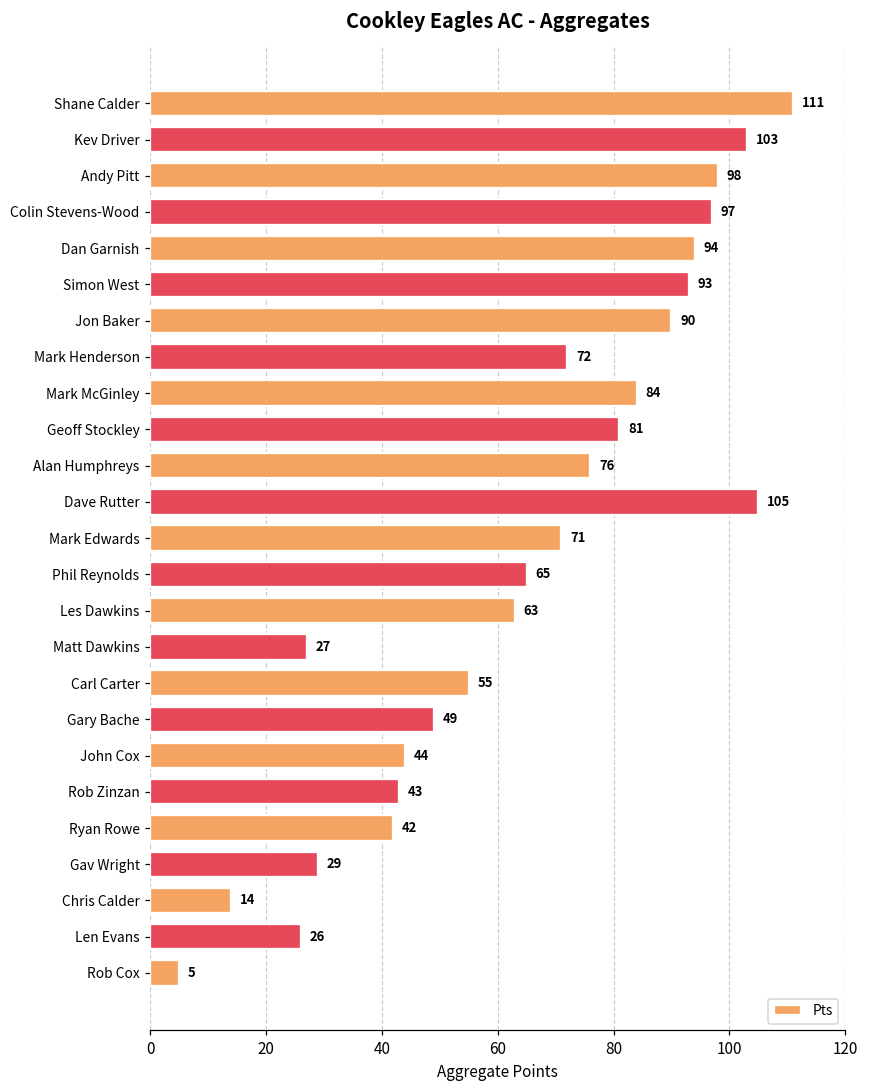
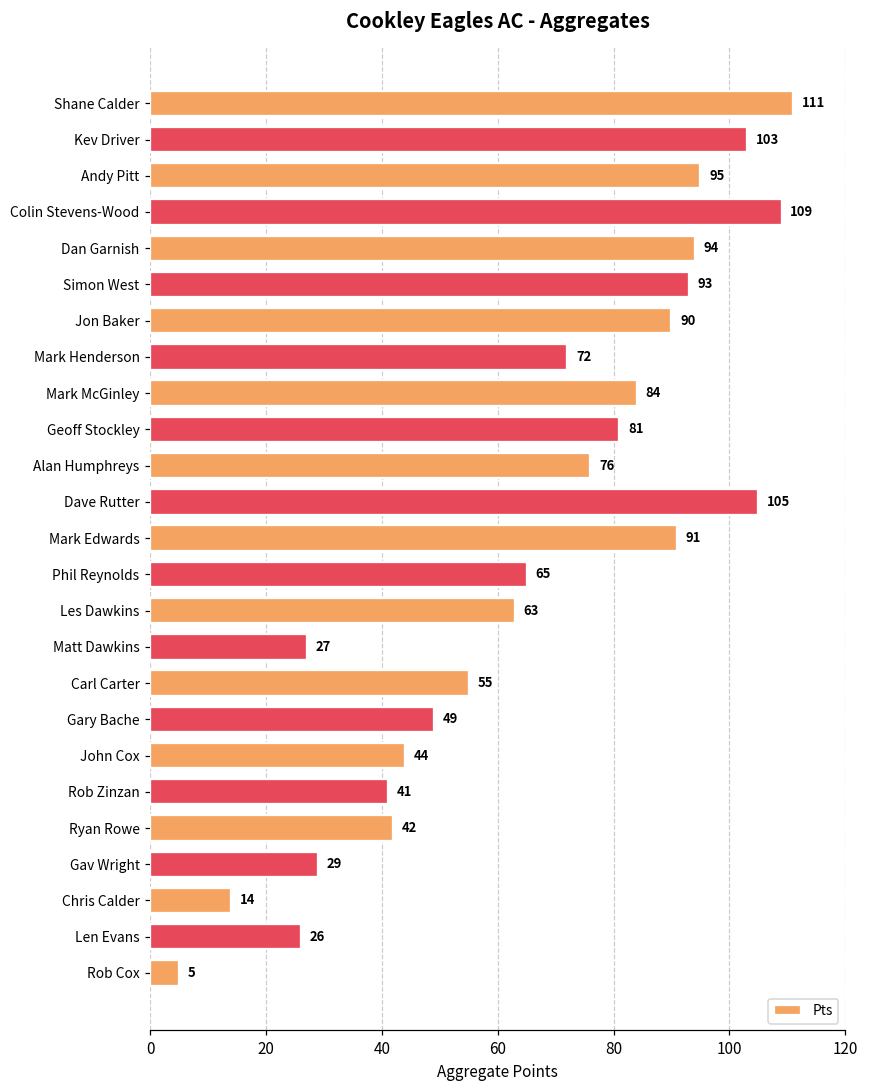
Andy Pitt: 98 -> 95
Colin Stevens-Wood: 97 -> 109
Mark Edwards: 71 -> 91
Rob Zinzan: 43 -> 41
